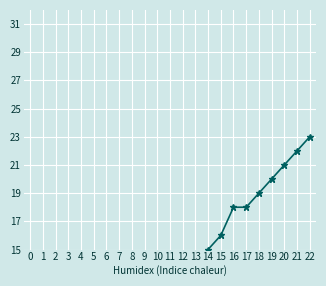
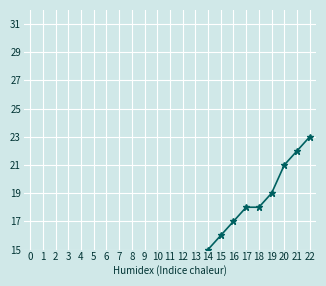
16: 18 -> 17
18: 19 -> 18
19: 20 -> 19
